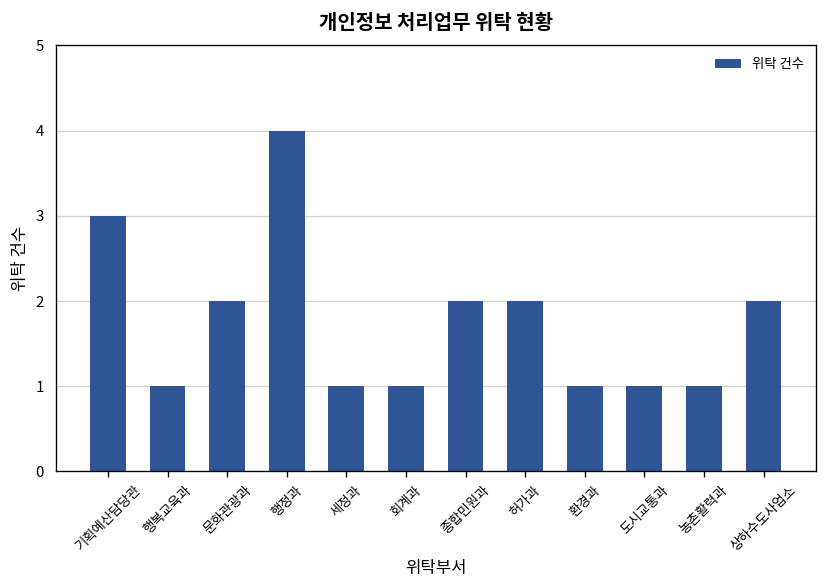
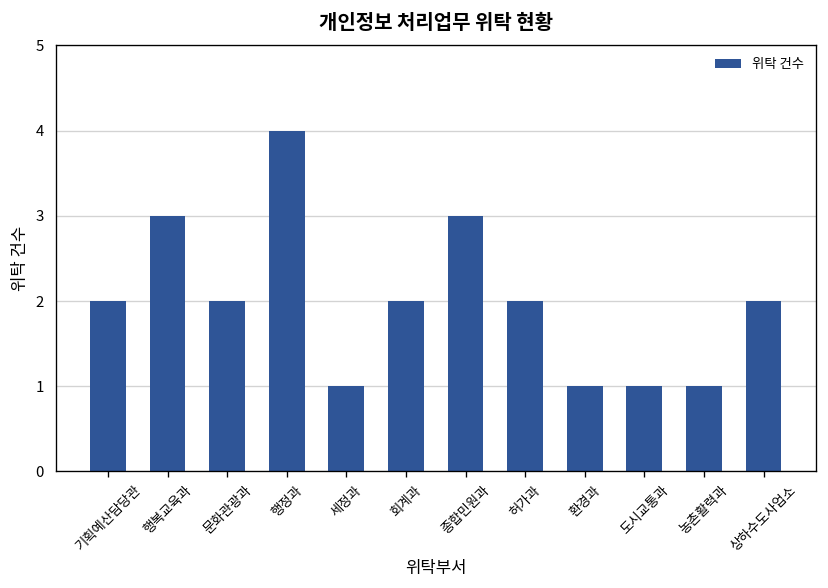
기획예산담당관: 3 -> 2
행복교육과: 1 -> 3
회계과: 1 -> 2
종합민원과: 2 -> 3
